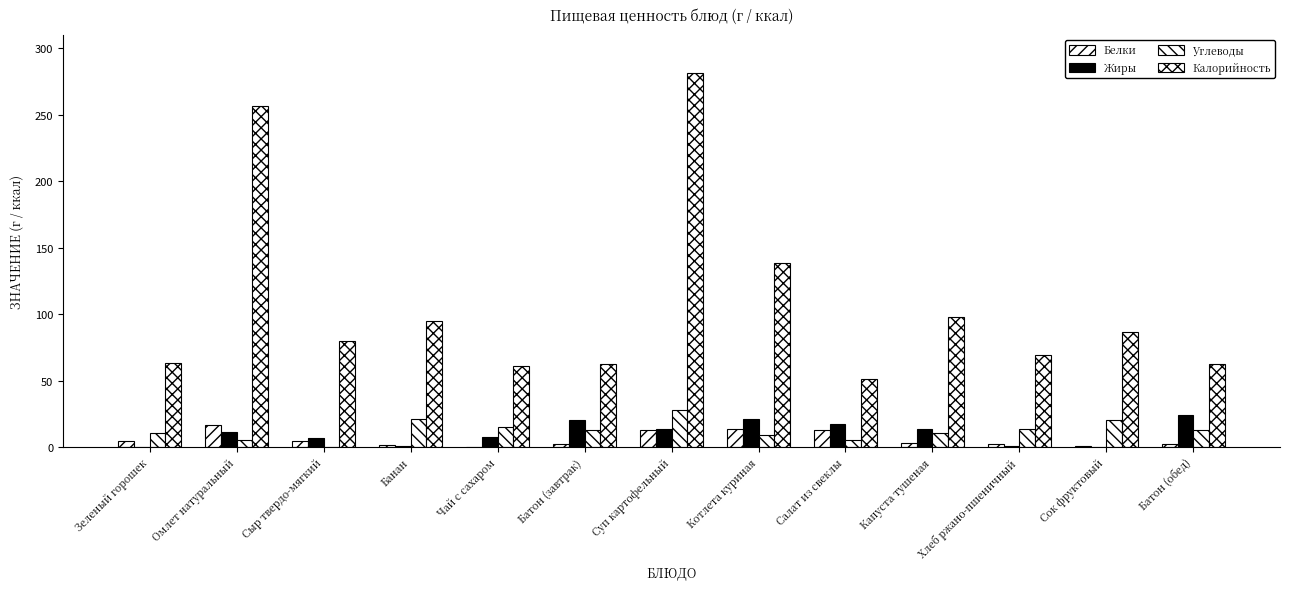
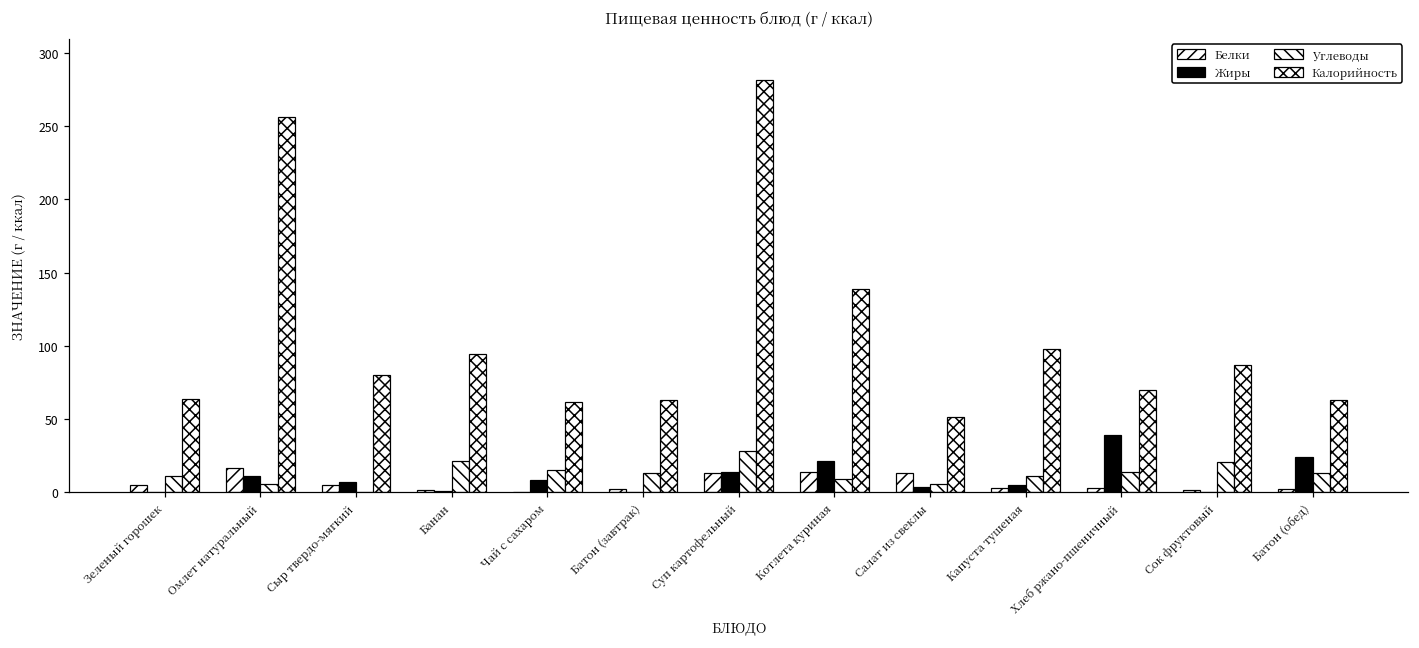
Жиры, Батон (завтрак): 20 -> 0
Жиры, Салат из свеклы: 17 -> 3
Жиры, Капуста тушеная: 13 -> 5
Жиры, Хлеб ржано-пшеничный: 0 -> 39
